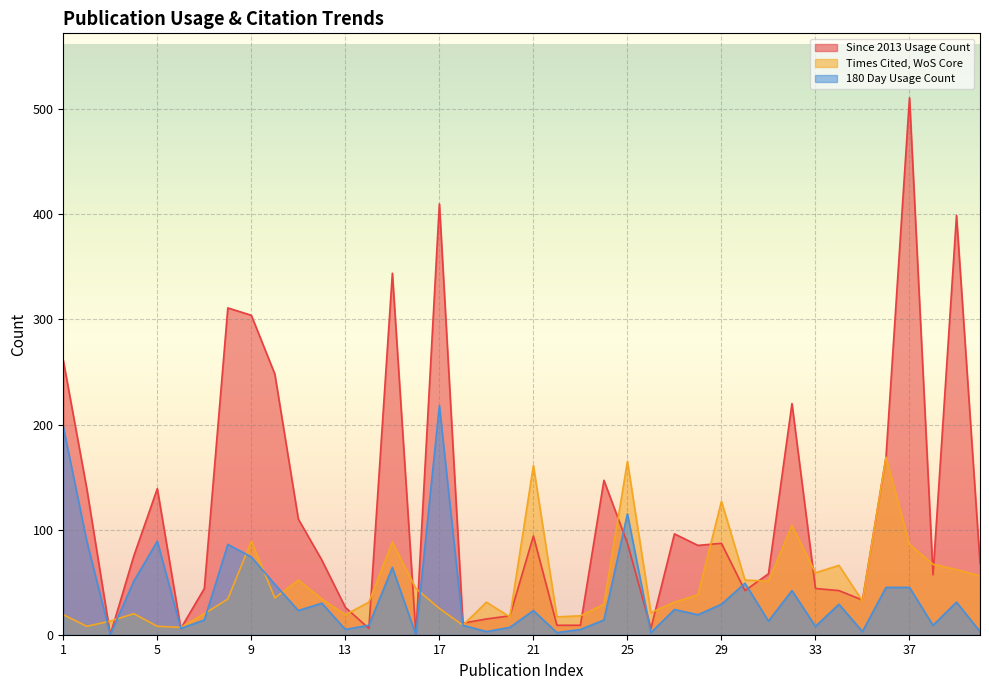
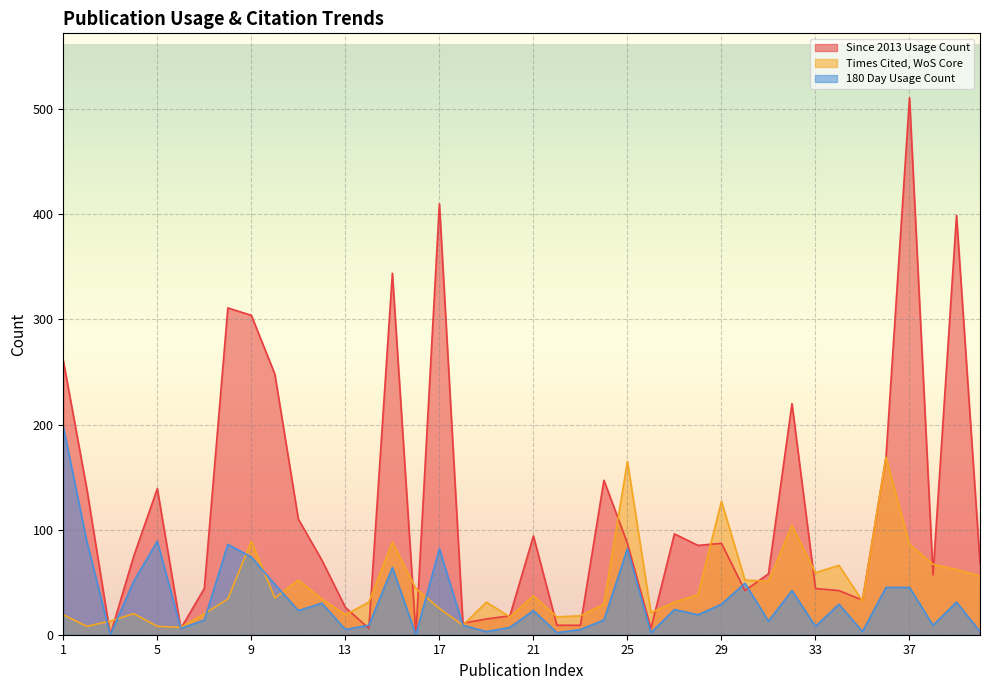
180 Day Usage Count, 17: 218 -> 82
Times Cited, WoS Core, 21: 161 -> 37
180 Day Usage Count, 25: 115 -> 82
